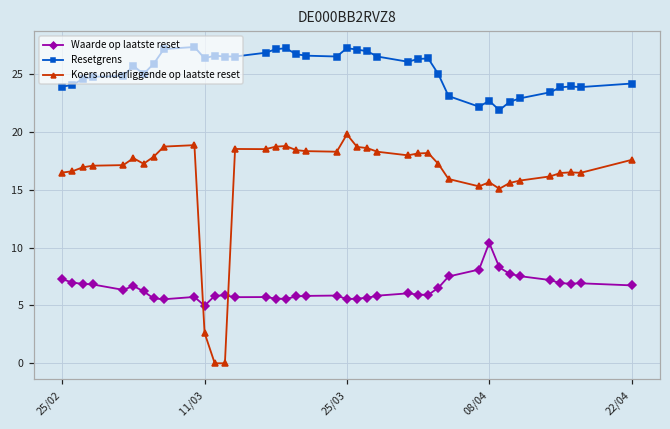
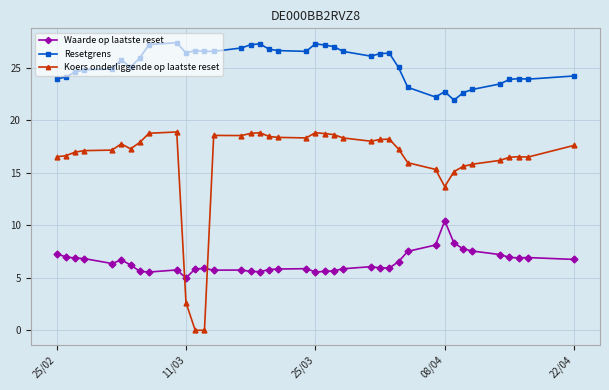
Koers onderliggende op laatste reset, 25/03: 19.8 -> 18.8
Koers onderliggende op laatste reset, 08/04: 15.7 -> 13.7
